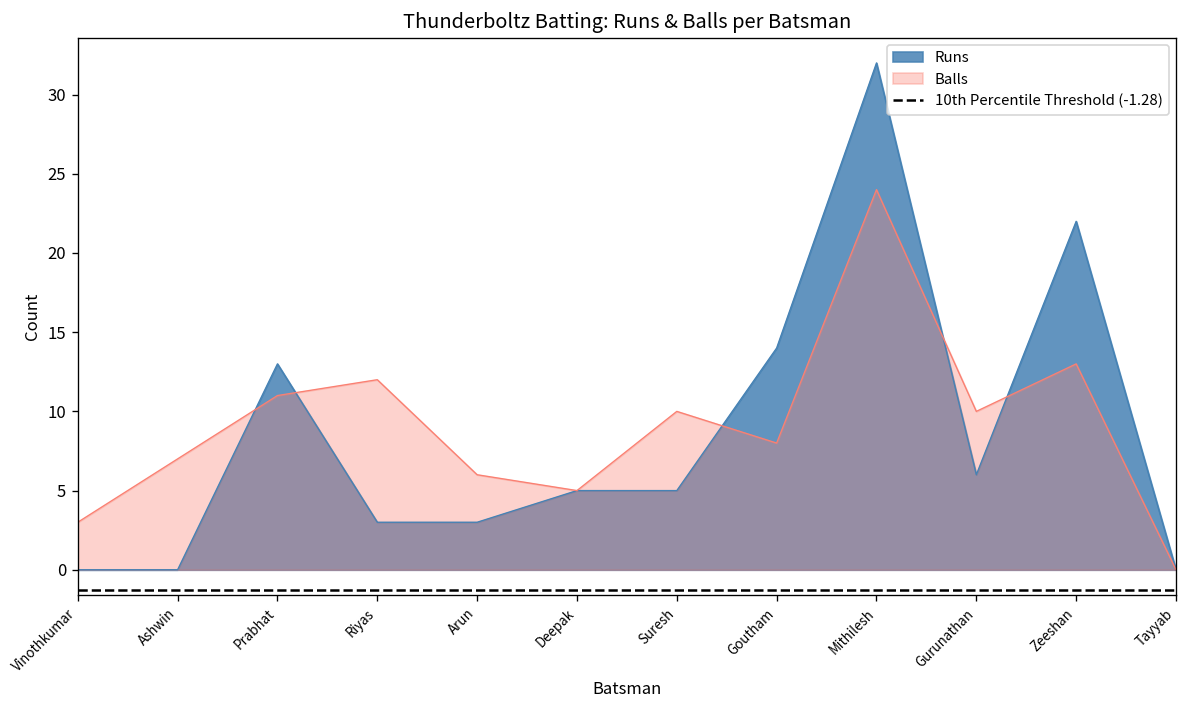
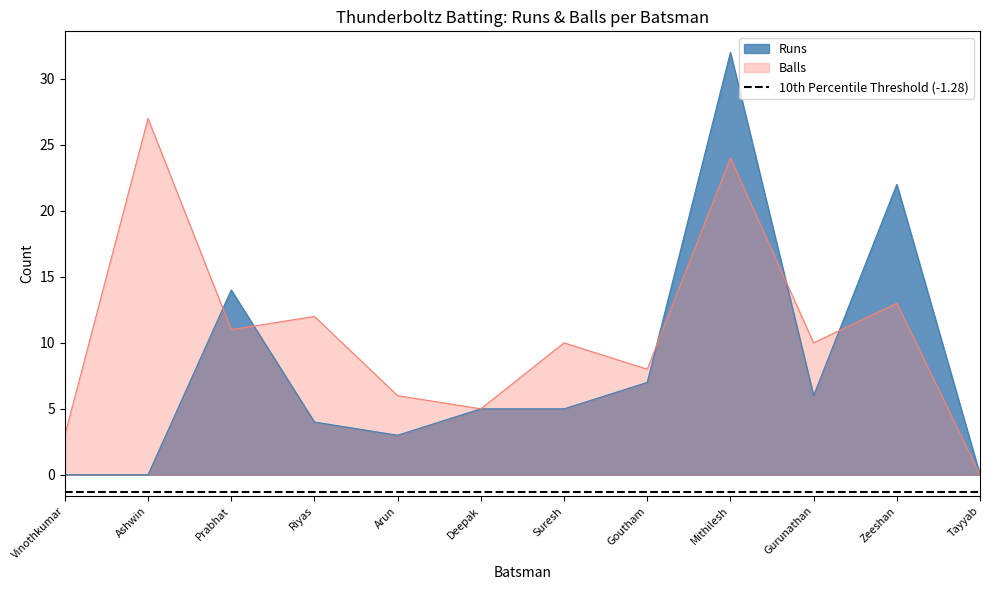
Balls, Ashwin: 7 -> 27
Runs, Prabhat: 13 -> 14
Runs, Riyas: 3 -> 4
Runs, Goutham: 14 -> 7
